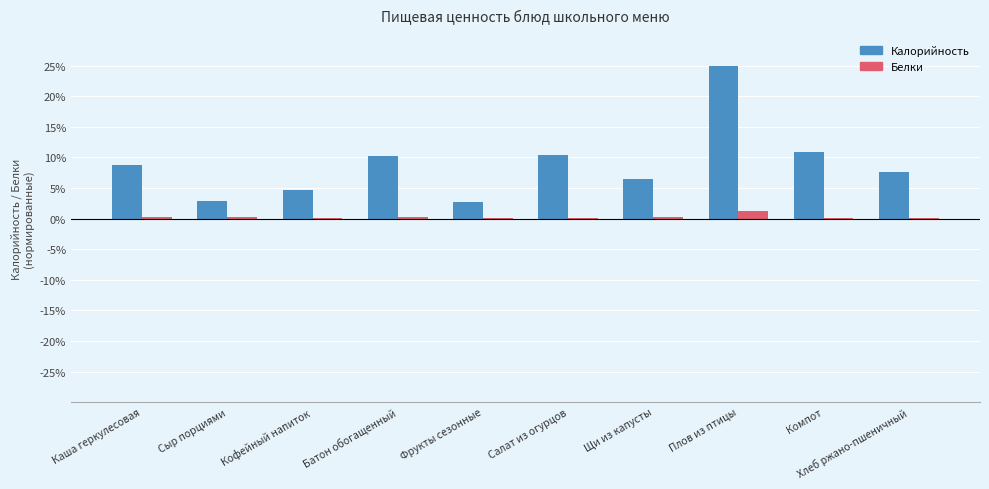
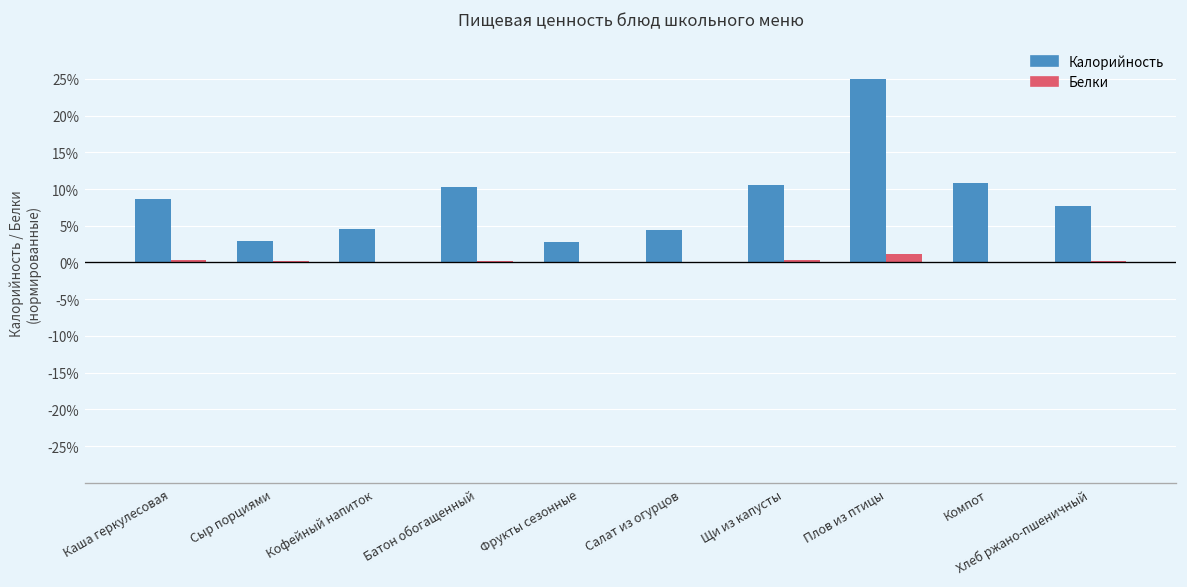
Калорийность, Салат из огурцов: 10% -> 4%
Калорийность, Щи из капусты: 6% -> 11%
